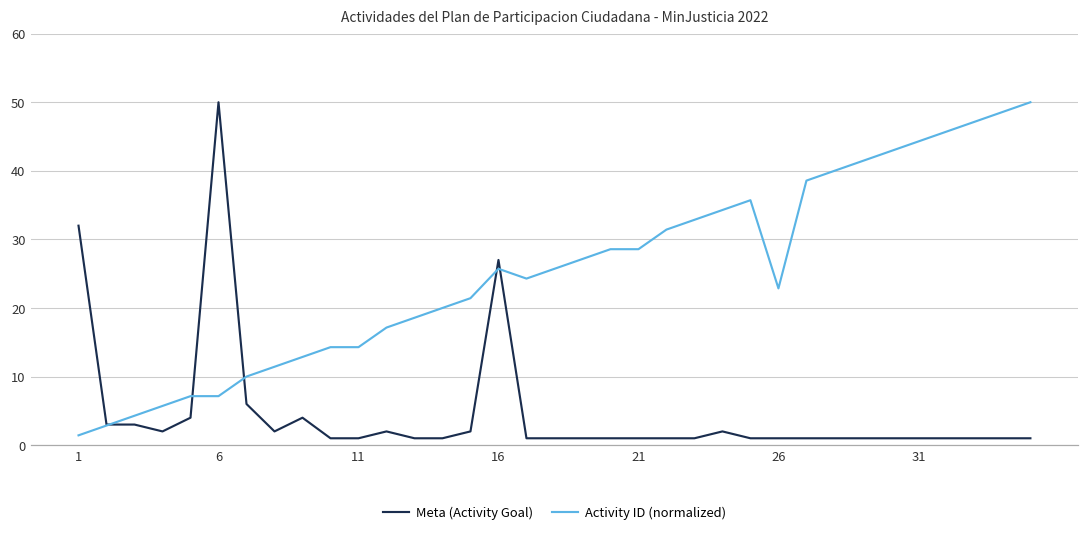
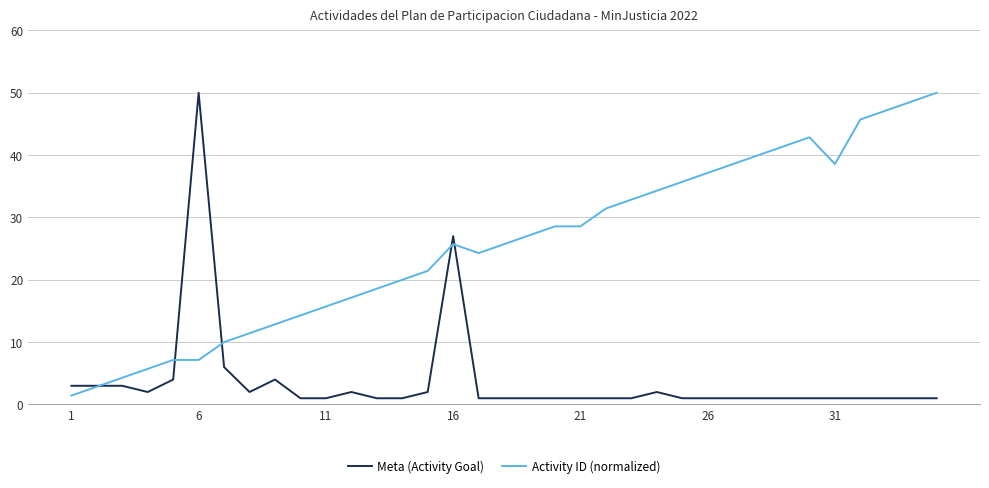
Meta (Activity Goal), 1: 32 -> 3
Activity ID (normalized), 11: 14 -> 16
Activity ID (normalized), 26: 23 -> 37
Activity ID (normalized), 31: 44 -> 39
